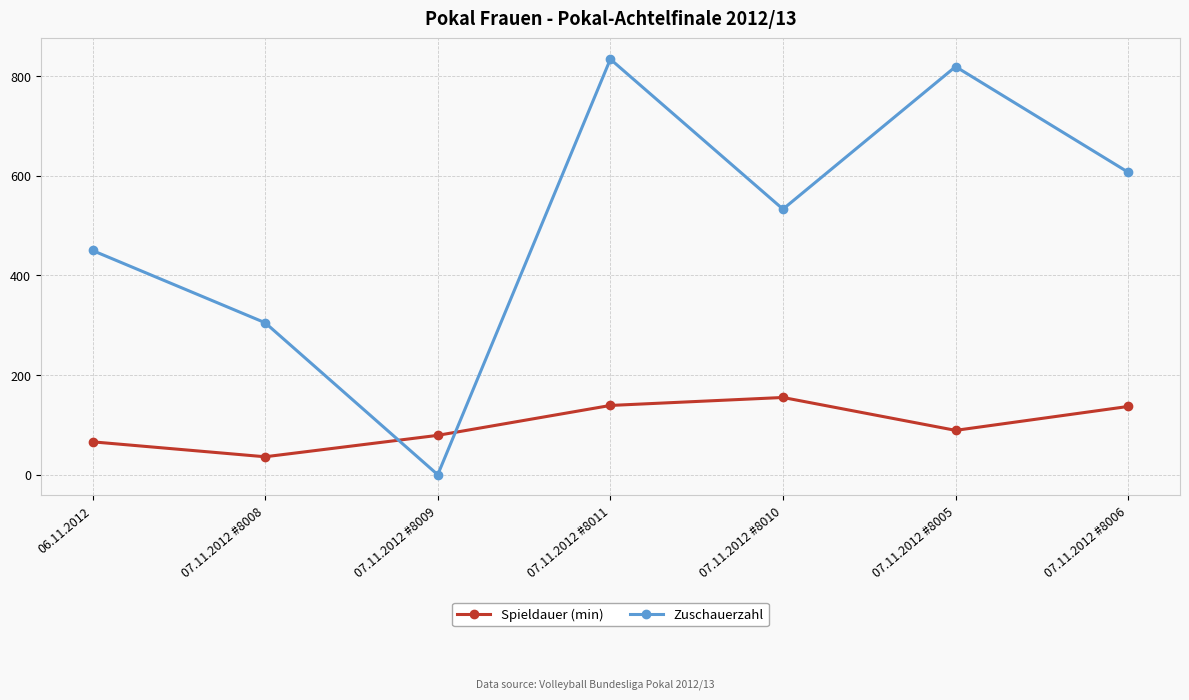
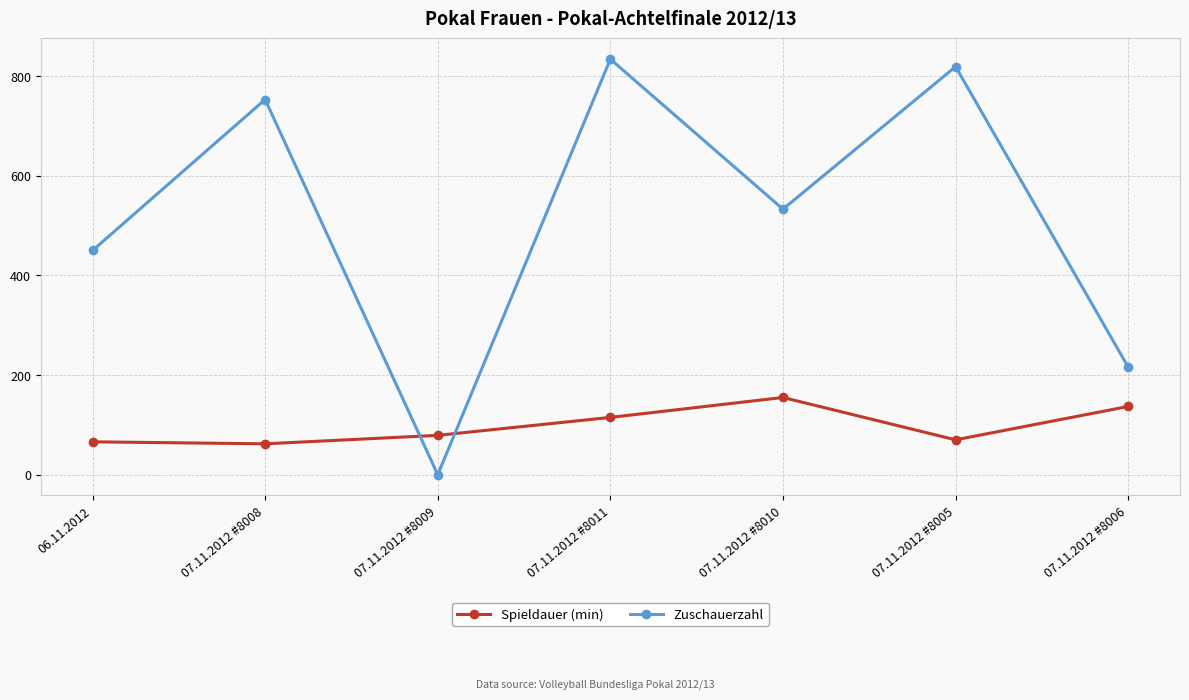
Spieldauer (min), 07.11.2012 #8008: 40 -> 60
Zuschauerzahl, 07.11.2012 #8008: 310 -> 750
Spieldauer (min), 07.11.2012 #8011: 140 -> 120
Spieldauer (min), 07.11.2012 #8005: 90 -> 70
Zuschauerzahl, 07.11.2012 #8006: 610 -> 220
